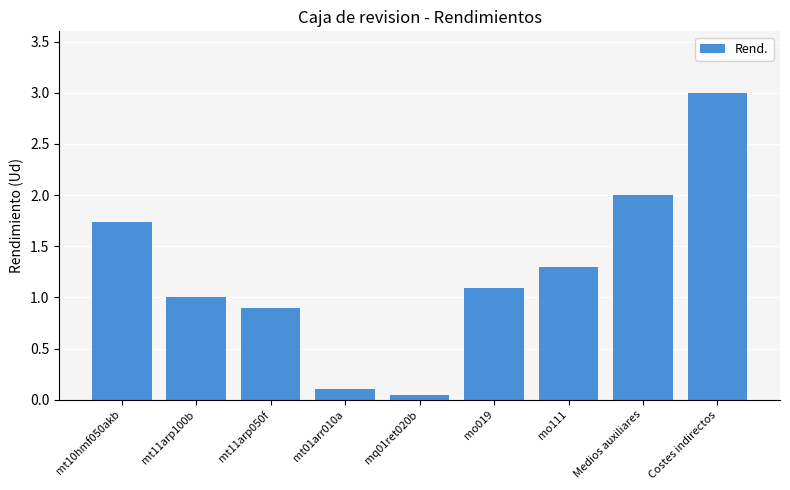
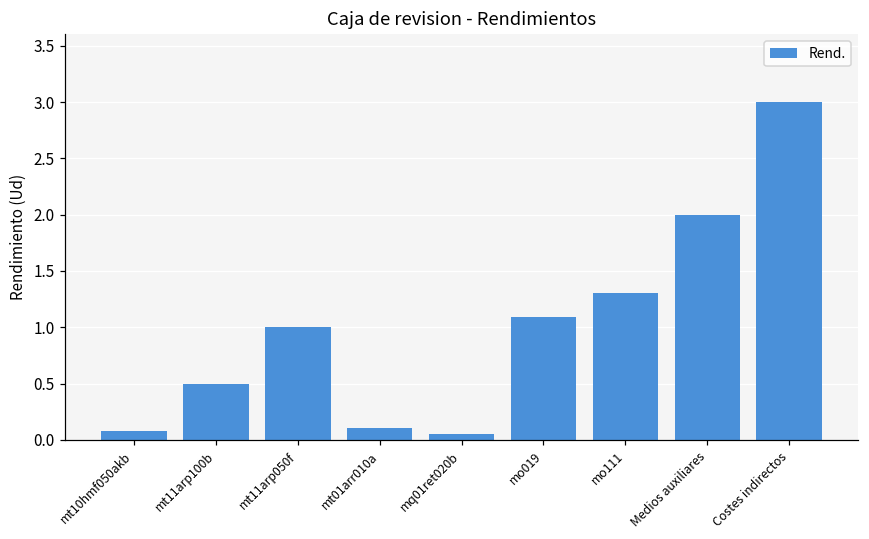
mt10hmf050akb: 1.74 -> 0.07
mt11arp100b: 1.0 -> 0.5
mt11arp050f: 0.9 -> 1.0
